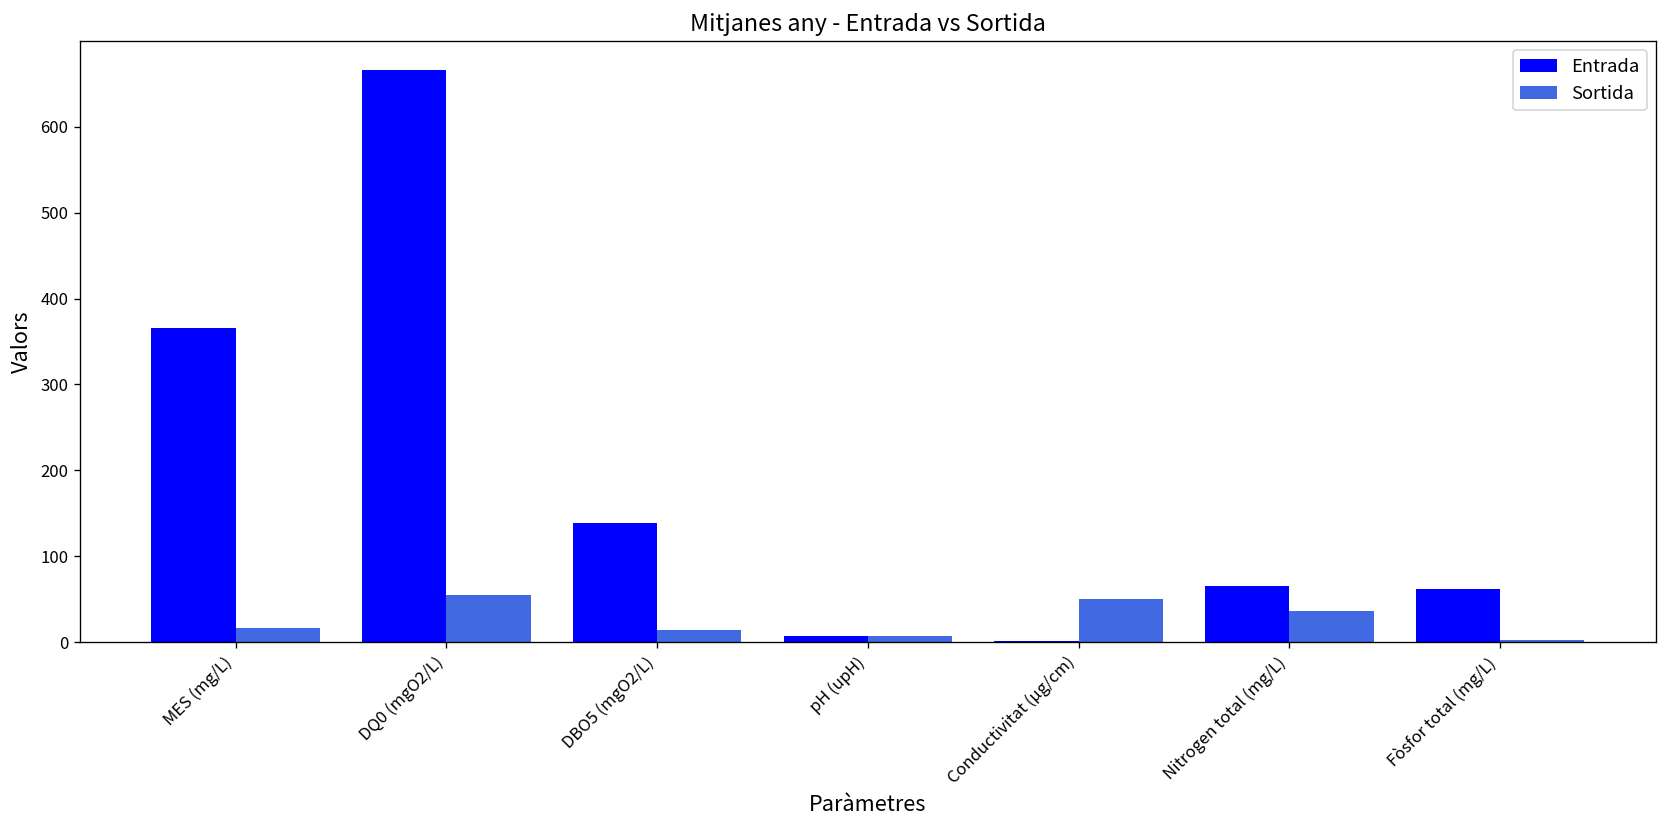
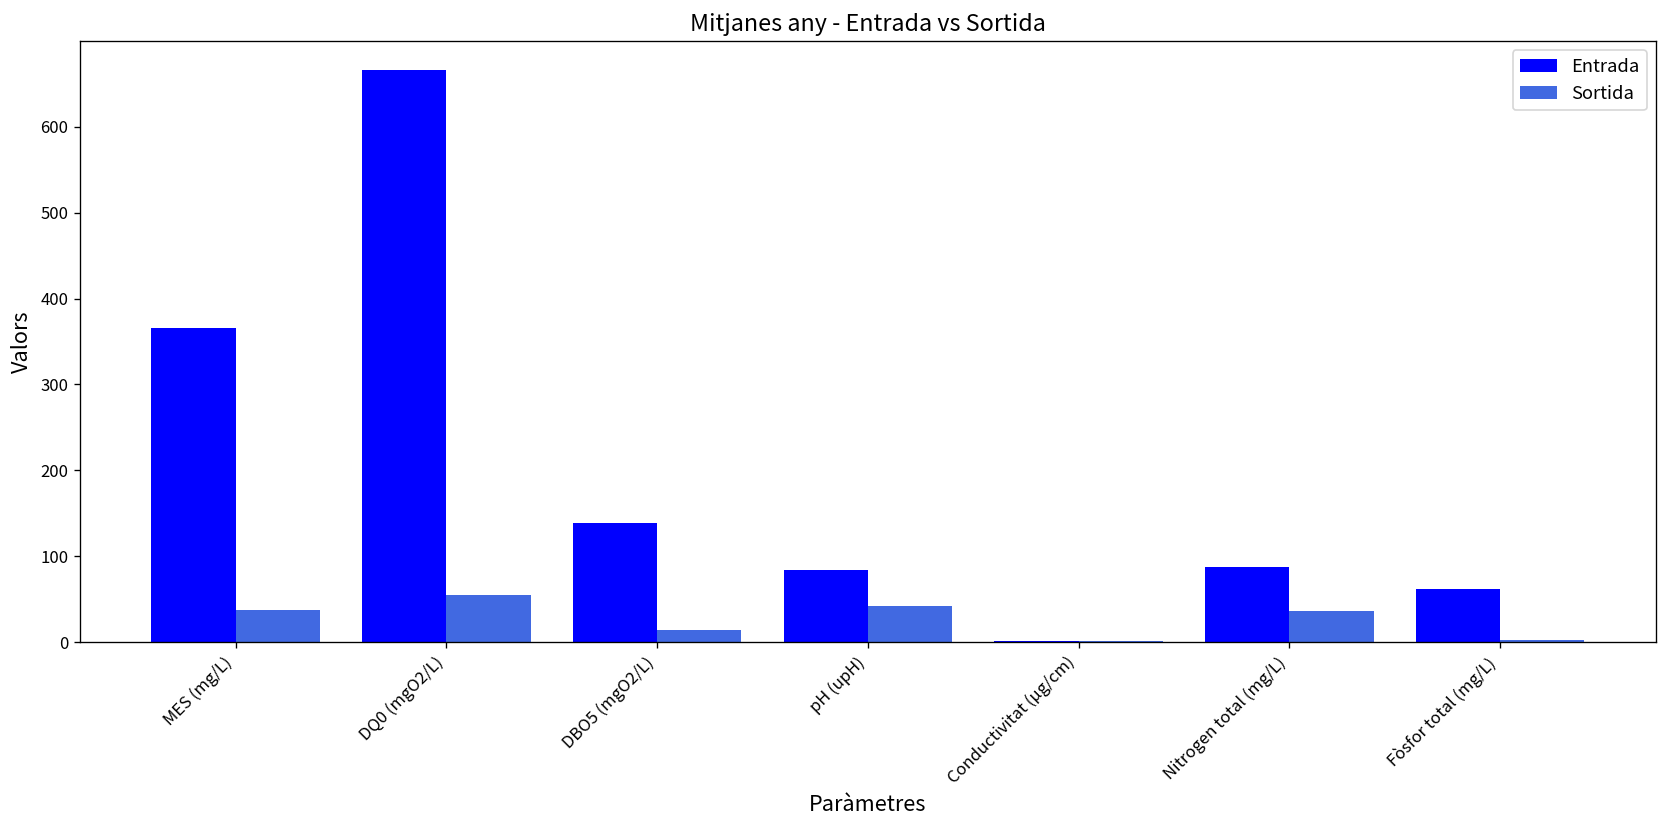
Sortida, MES (mg/L): 20 -> 40
Entrada, pH (upH): 10 -> 80
Sortida, pH (upH): 10 -> 40
Sortida, Conductivitat (µg/cm): 50 -> 0
Entrada, Nitrogen total (mg/L): 70 -> 90
